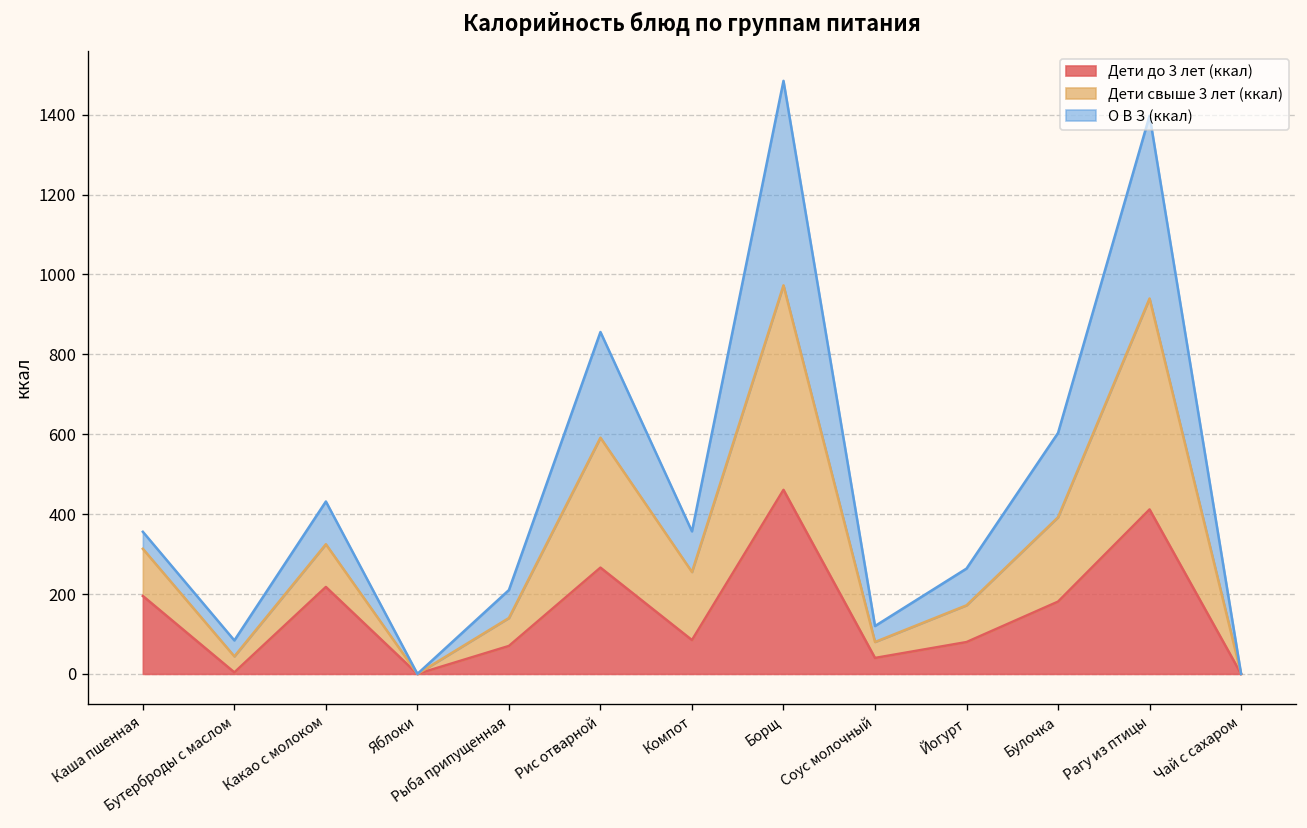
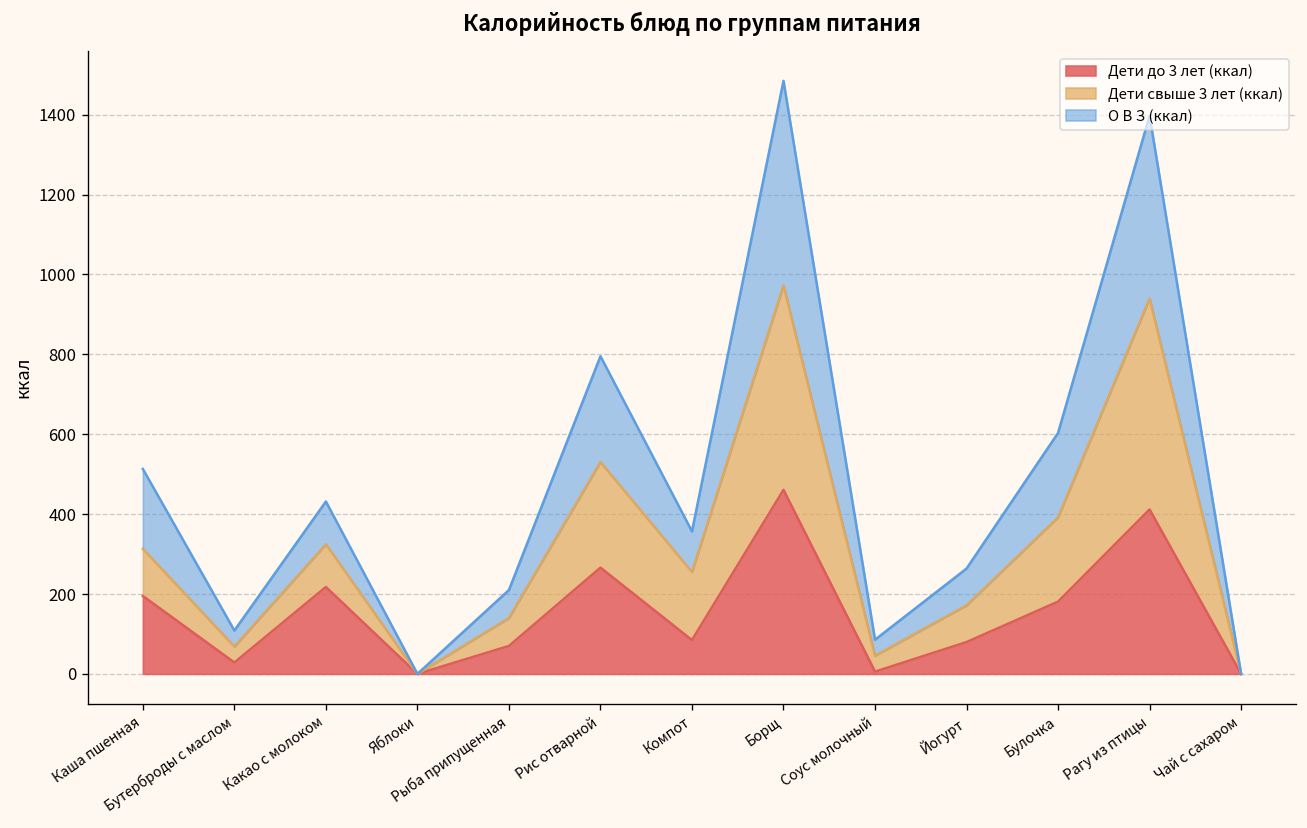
О В З (ккал), Каша пшенная: 40 -> 200
Дети до 3 лет (ккал), Бутерброды с маслом: 0 -> 30
Дети свыше 3 лет (ккал), Рис отварной: 330 -> 260
Дети до 3 лет (ккал), Соус молочный: 40 -> 10
